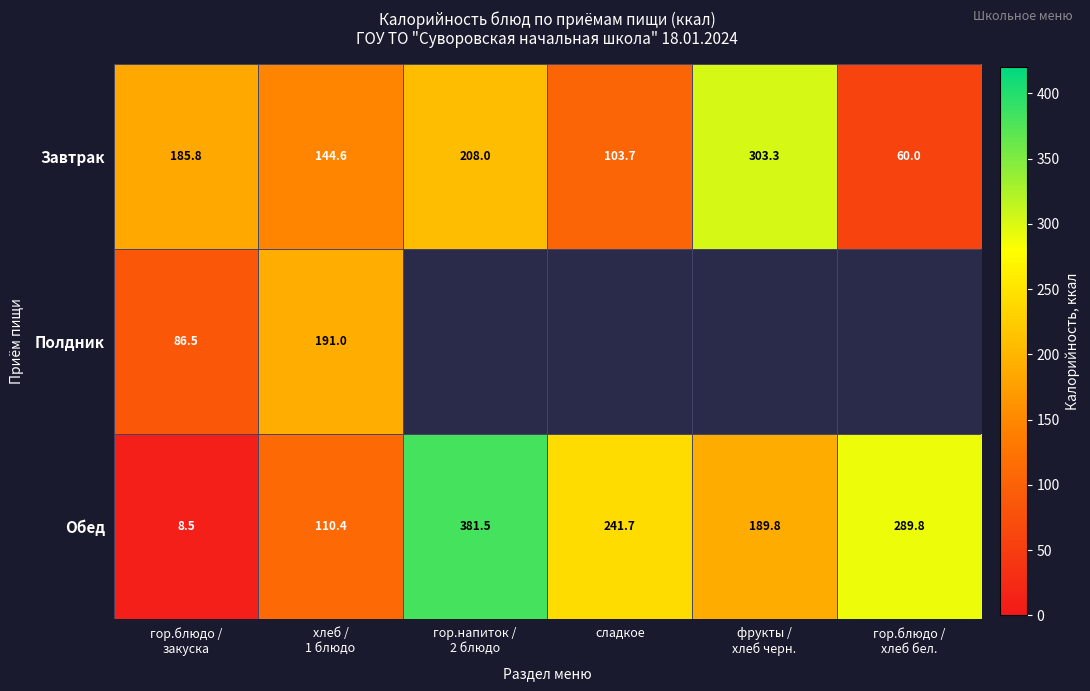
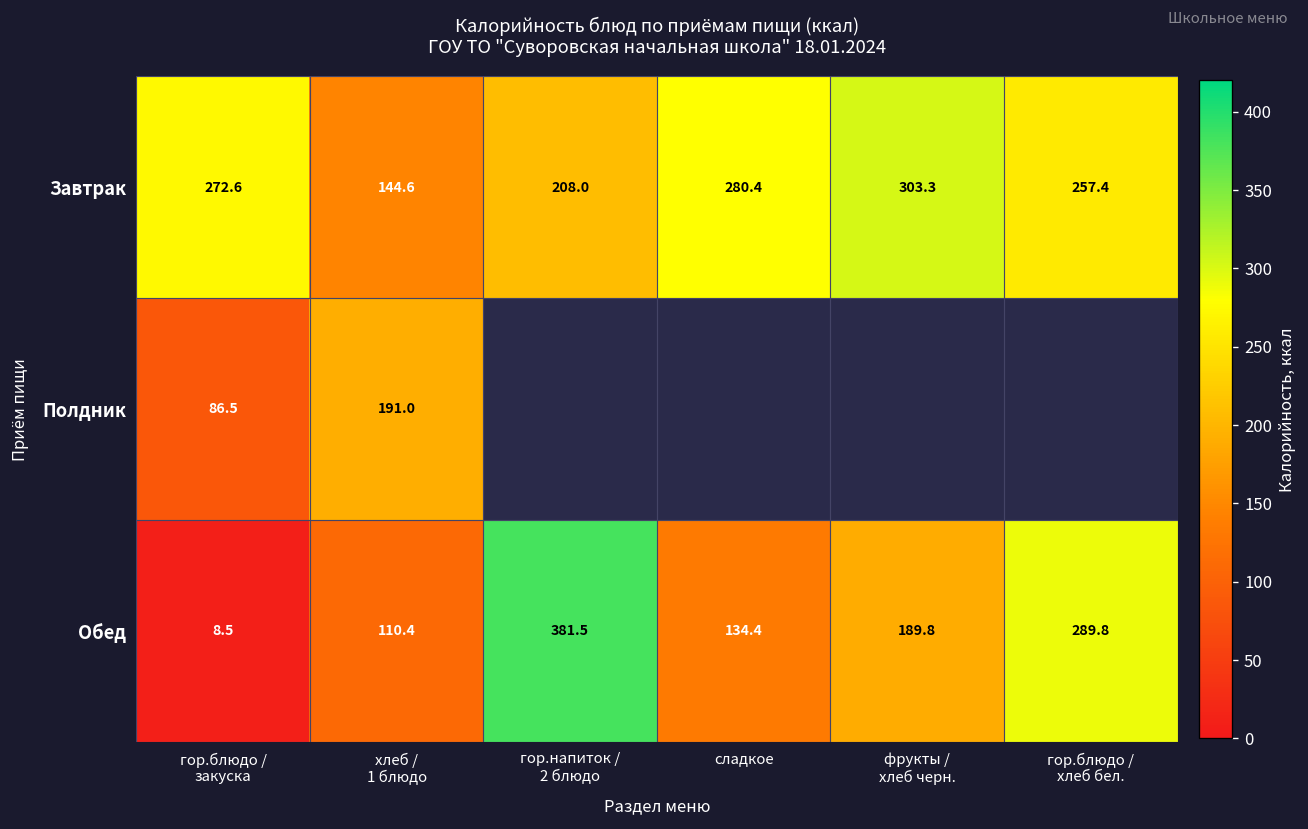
Завтрак, гор.блюдо / закуска: 185.8 -> 272.6
Завтрак, сладкое: 103.7 -> 280.4
Завтрак, гор.блюдо / хлеб бел.: 60.0 -> 257.4
Обед, сладкое: 241.7 -> 134.4
